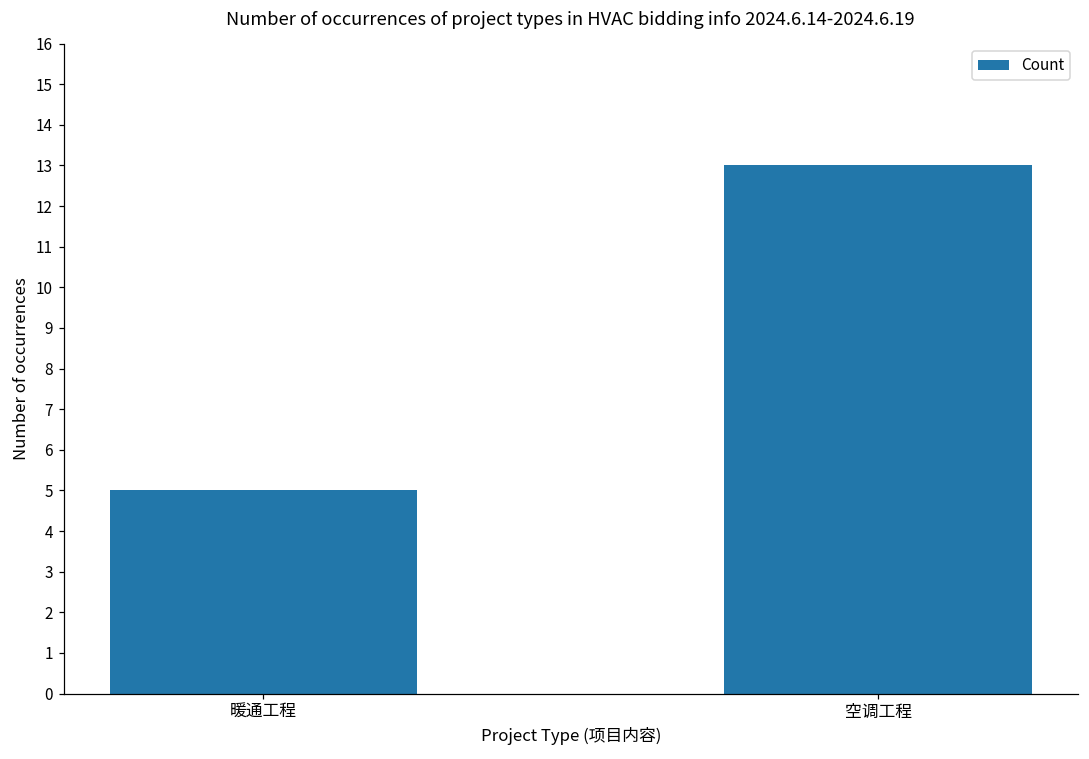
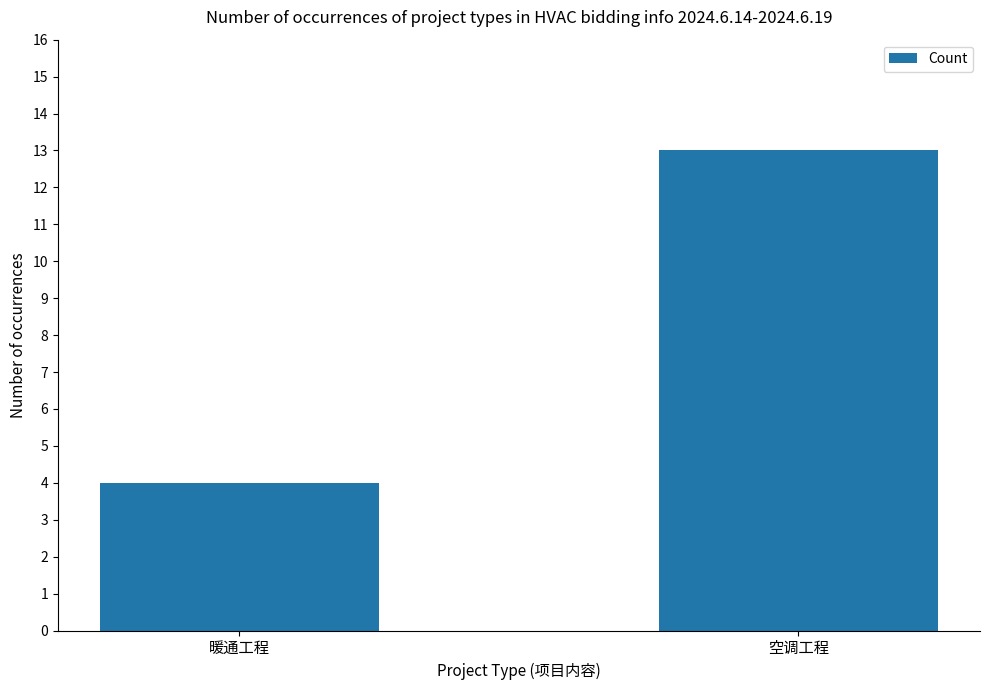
暖通工程: 5 -> 4
